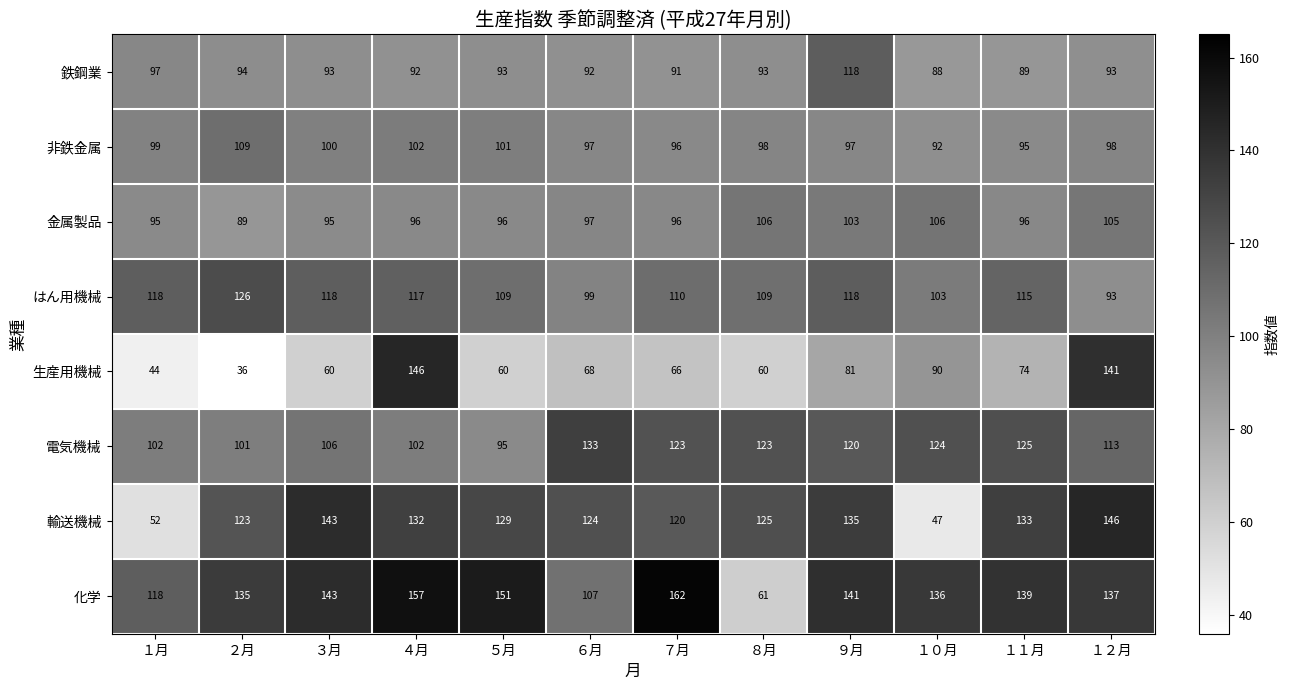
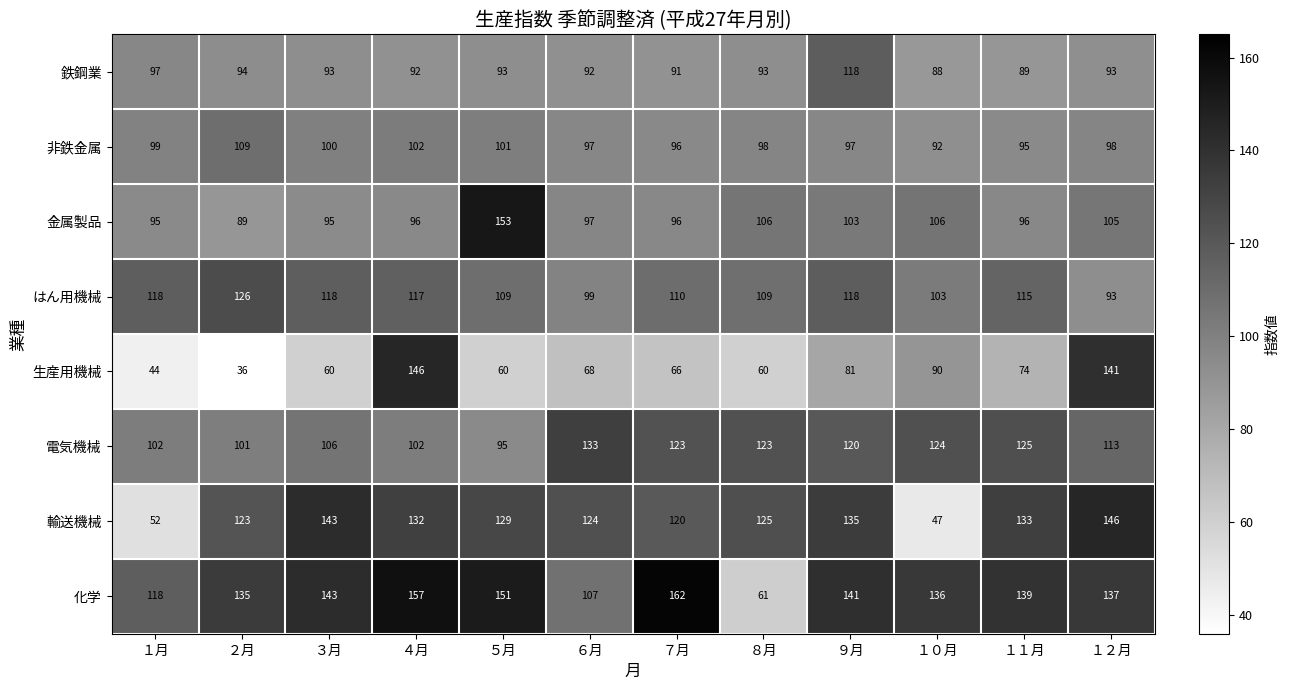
金属製品, ５月: 96 -> 153
